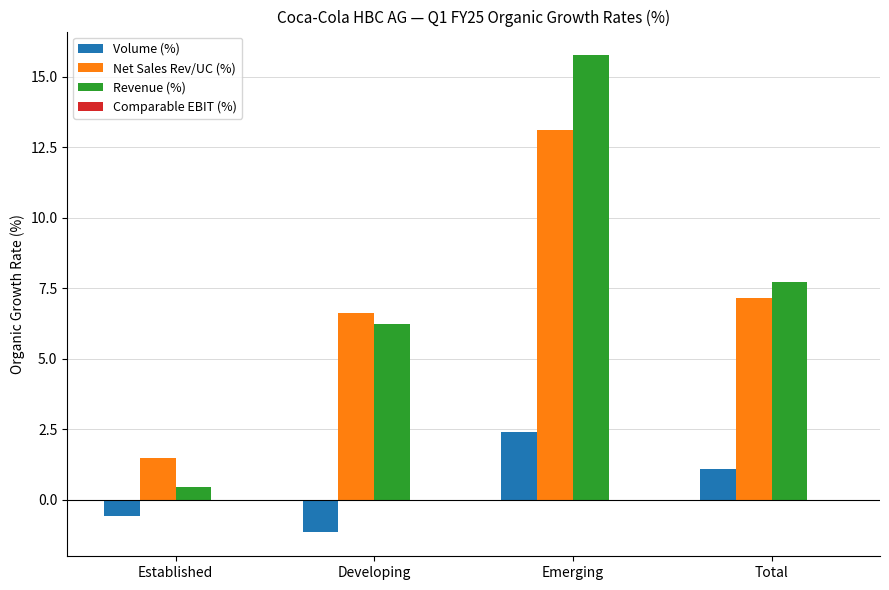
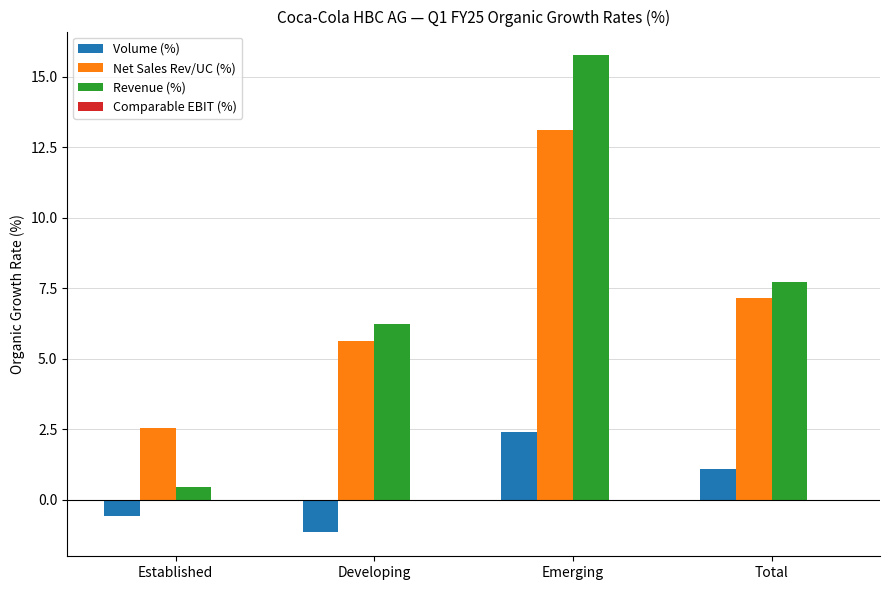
Net Sales Rev/UC (%), Established: 1.5 -> 2.6
Net Sales Rev/UC (%), Developing: 6.6 -> 5.6
